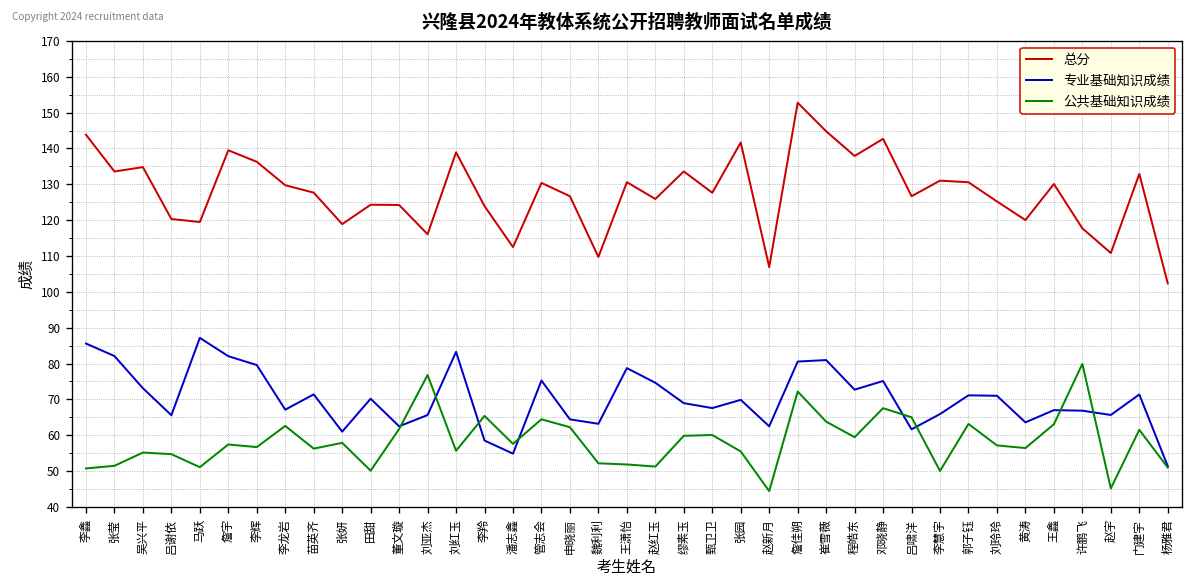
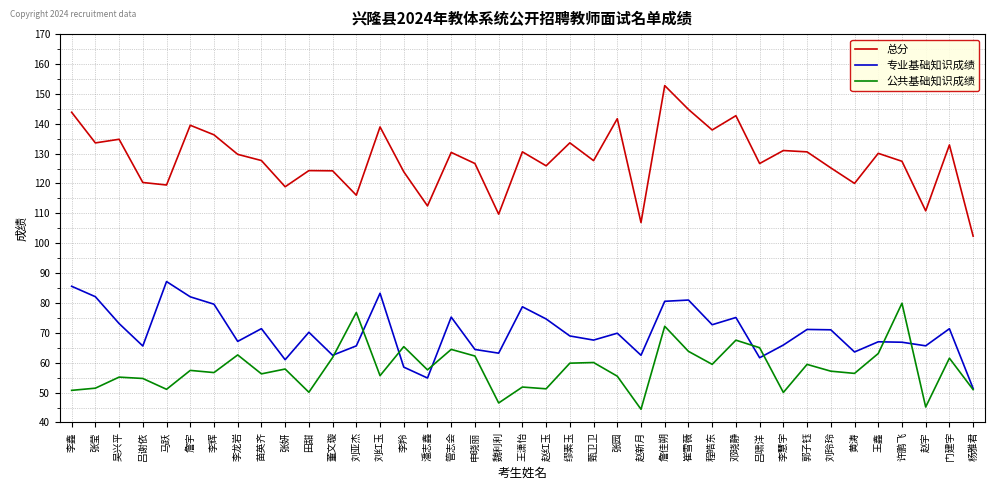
公共基础知识成绩, 魏利利: 52 -> 47
公共基础知识成绩, 郭子钰: 63 -> 59
总分, 许鹏飞: 118 -> 127
